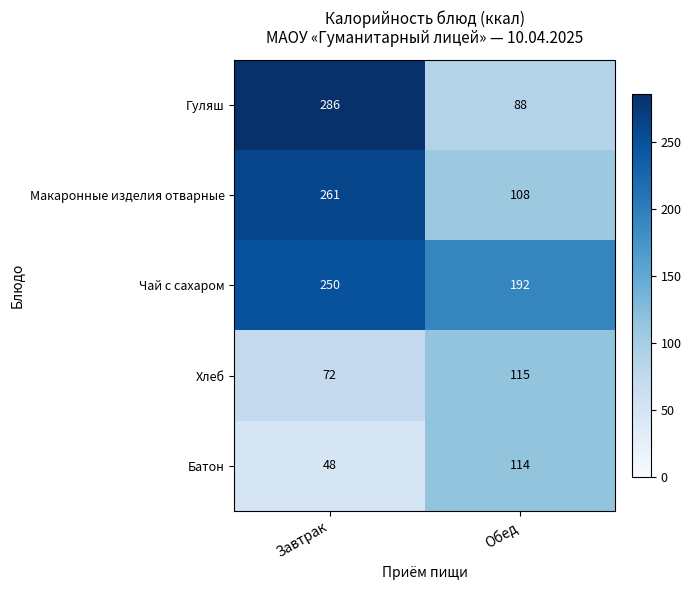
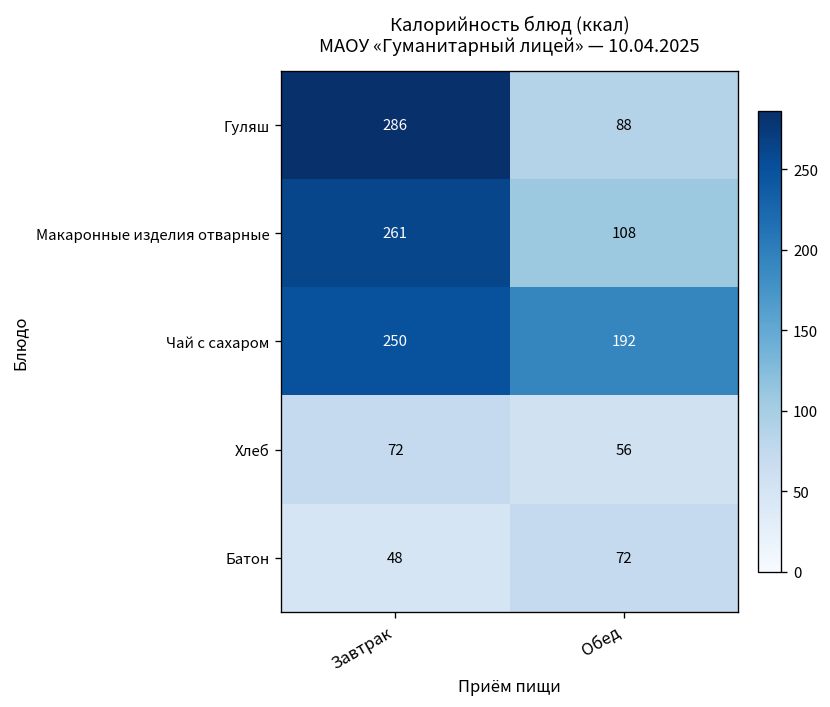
Хлеб, Обед: 115 -> 56
Батон, Обед: 114 -> 72
